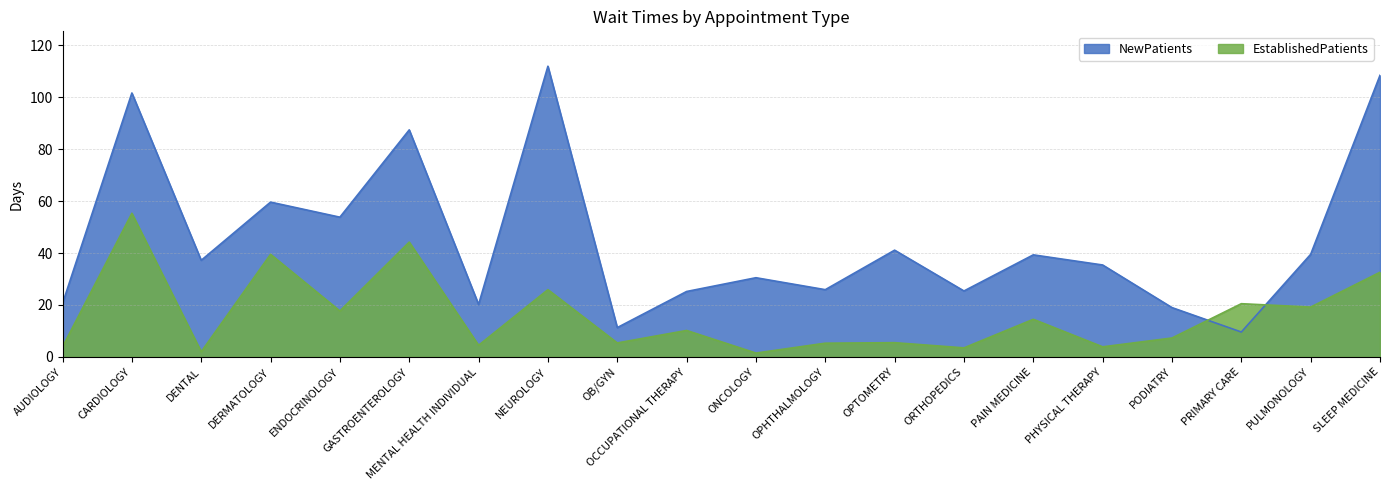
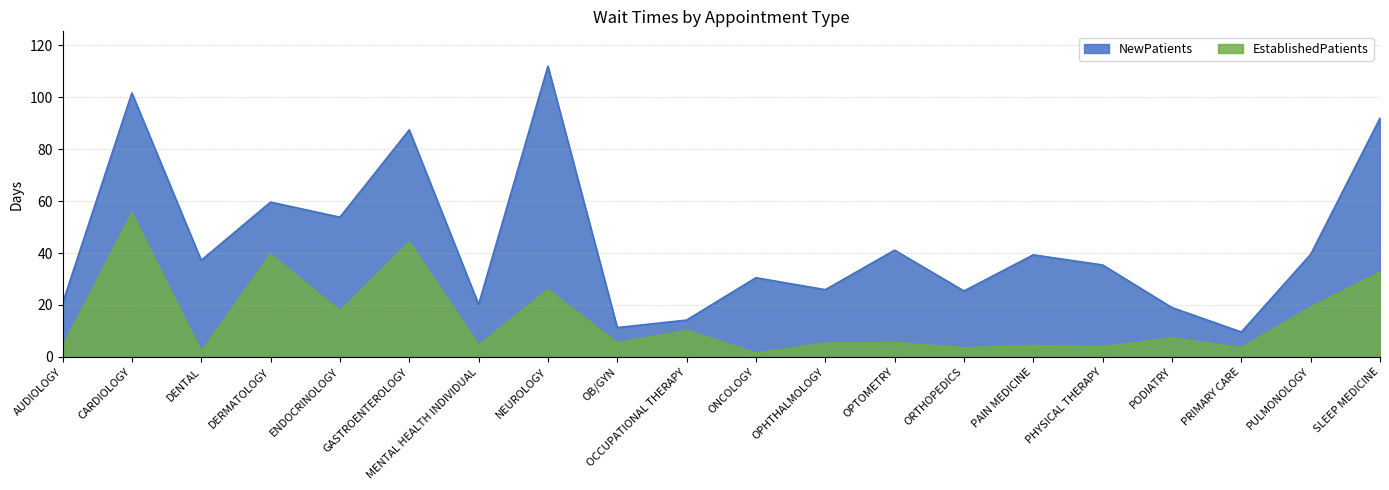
NewPatients, OCCUPATIONAL THERAPY: 25 -> 14
EstablishedPatients, PAIN MEDICINE: 15 -> 4
EstablishedPatients, PRIMARY CARE: 21 -> 4
NewPatients, SLEEP MEDICINE: 108 -> 92
